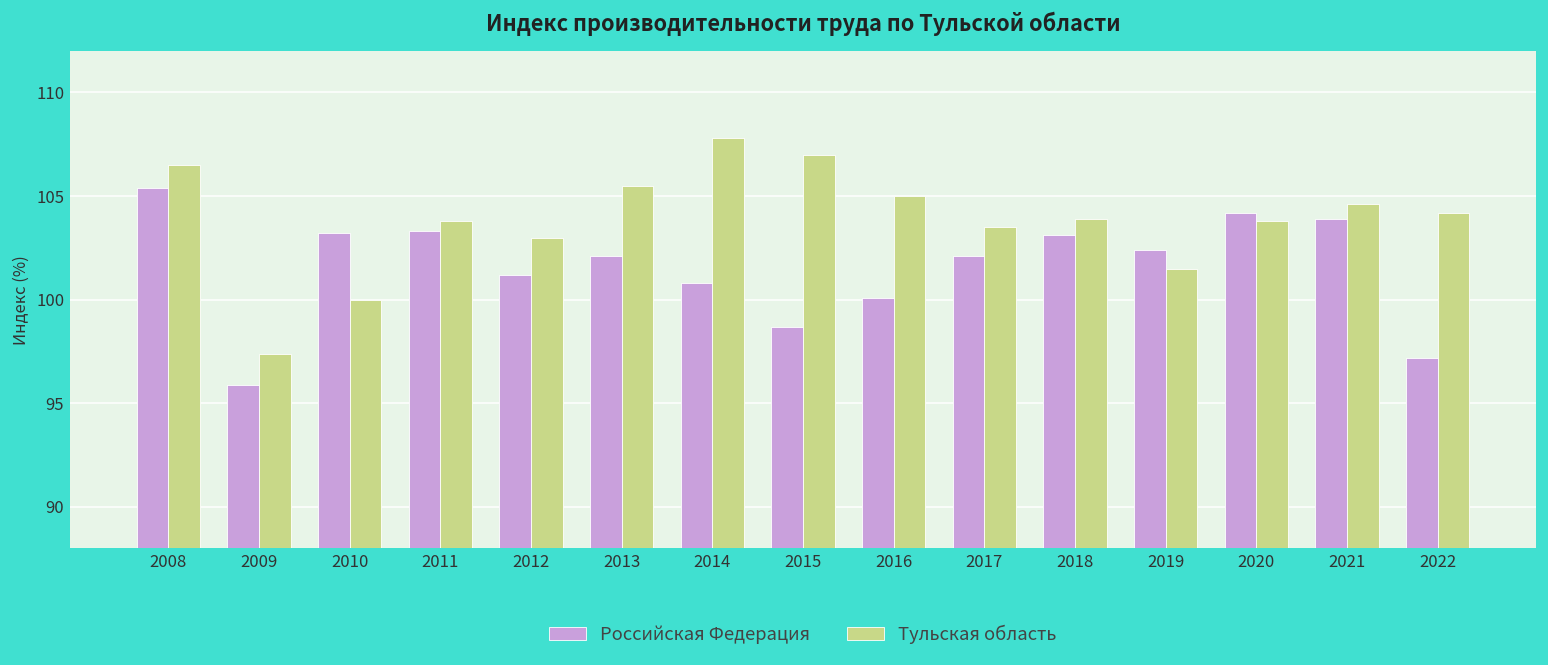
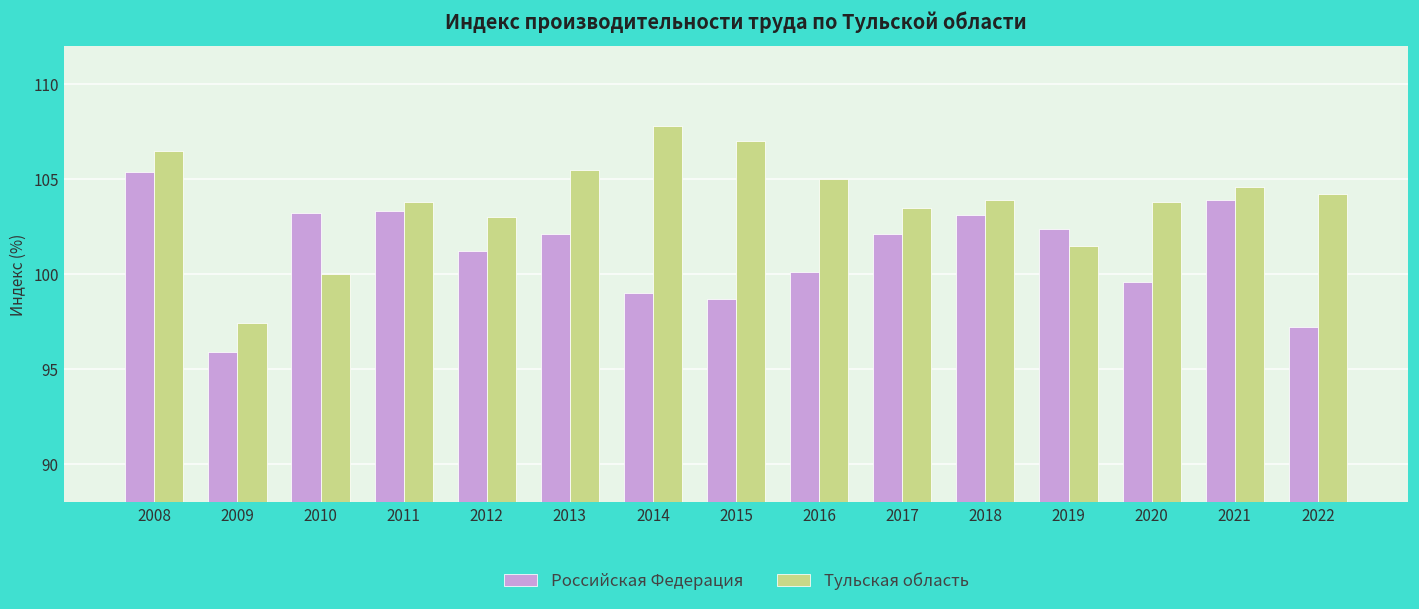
Российская Федерация, 2014: 100.8 -> 99.0
Российская Федерация, 2020: 104.2 -> 99.6
